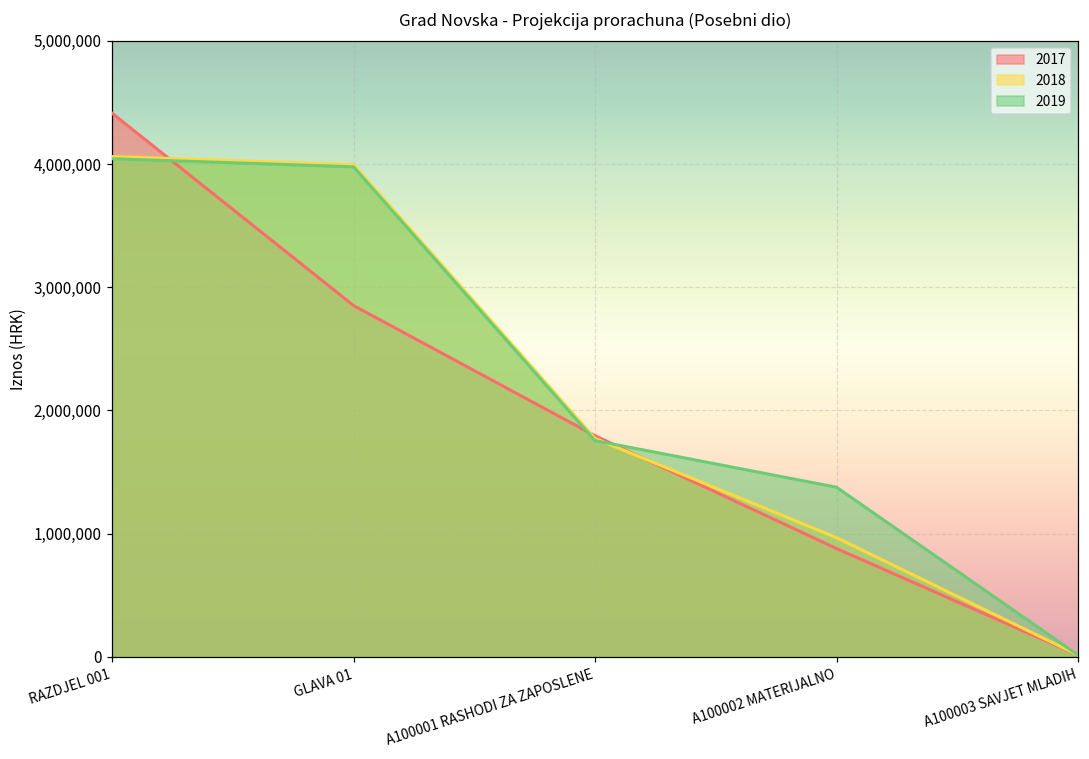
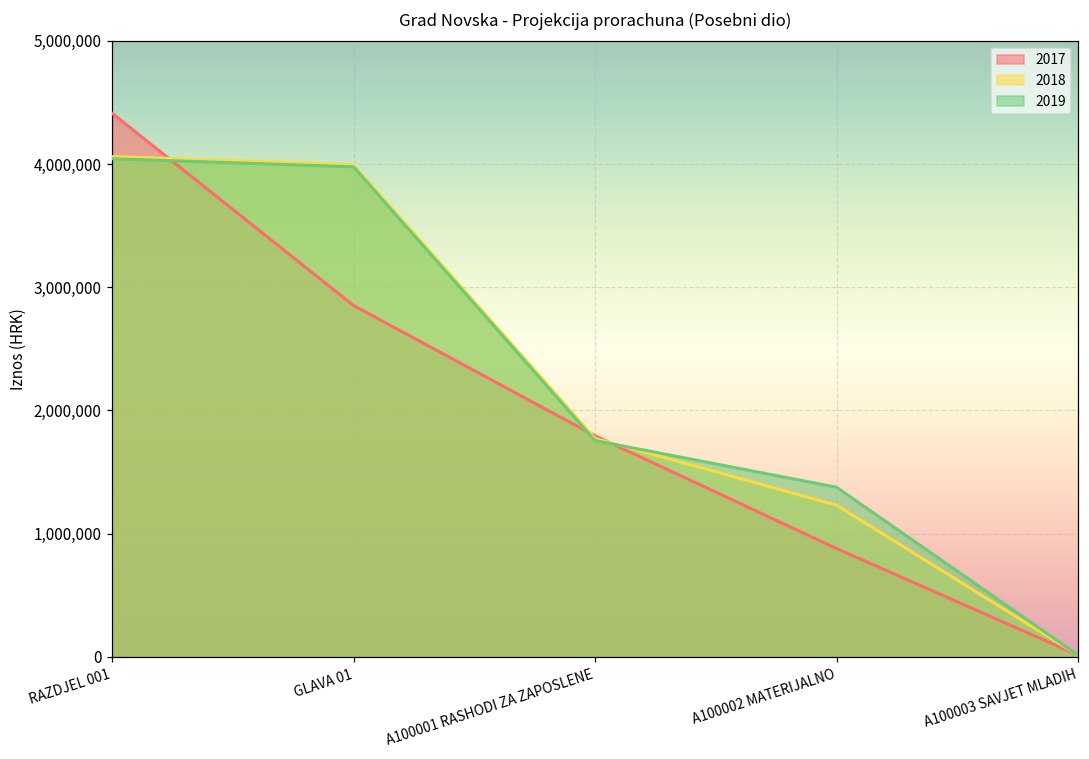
2018, A100002 MATERIJALNO: 970,000 -> 1,230,000
